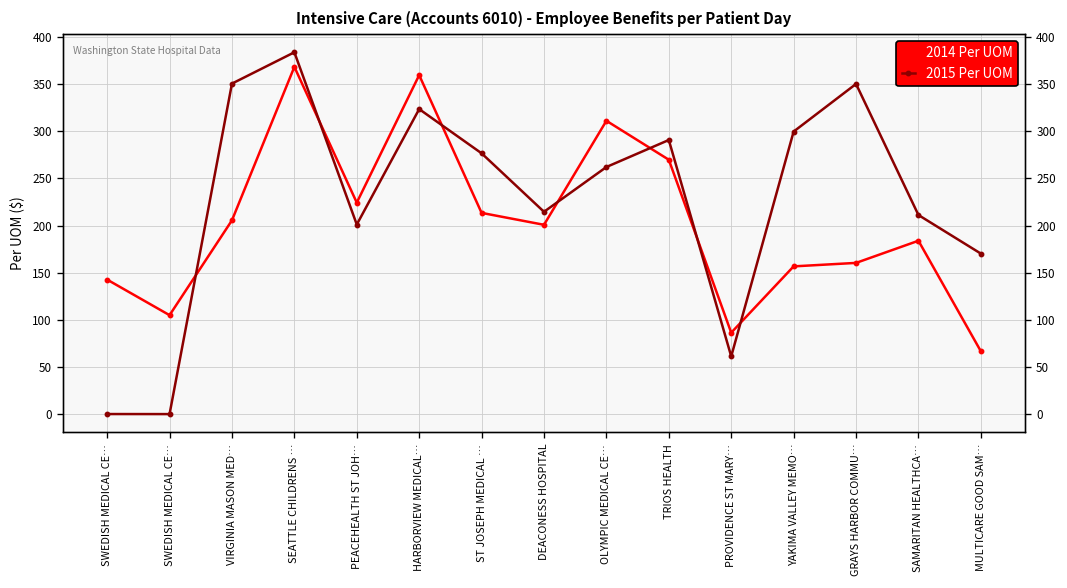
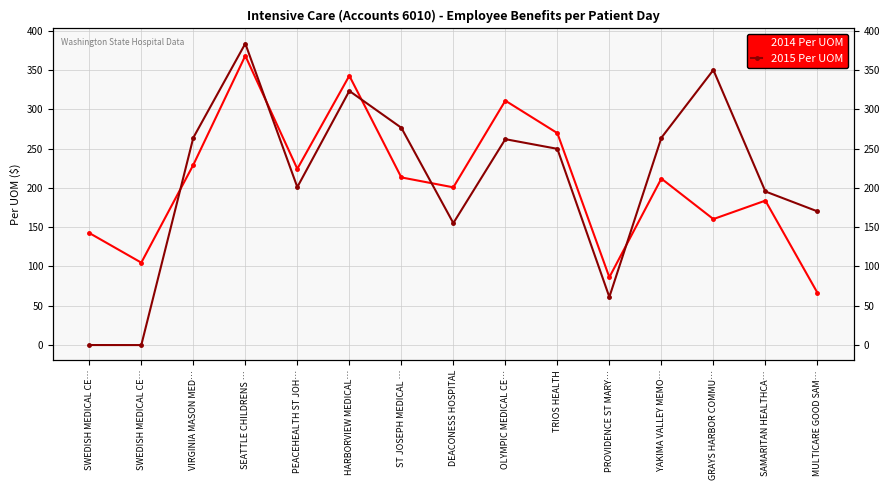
2014 Per UOM, VIRGINIA MASON MED…: 210 -> 230
2015 Per UOM, VIRGINIA MASON MED…: 350 -> 260
2014 Per UOM, HARBORVIEW MEDICAL…: 360 -> 340
2015 Per UOM, DEACONESS HOSPITAL: 210 -> 160
2015 Per UOM, TRIOS HEALTH: 290 -> 250
2014 Per UOM, YAKIMA VALLEY MEMO…: 160 -> 210
2015 Per UOM, YAKIMA VALLEY MEMO…: 300 -> 260
2015 Per UOM, SAMARITAN HEALTHCA…: 210 -> 200
